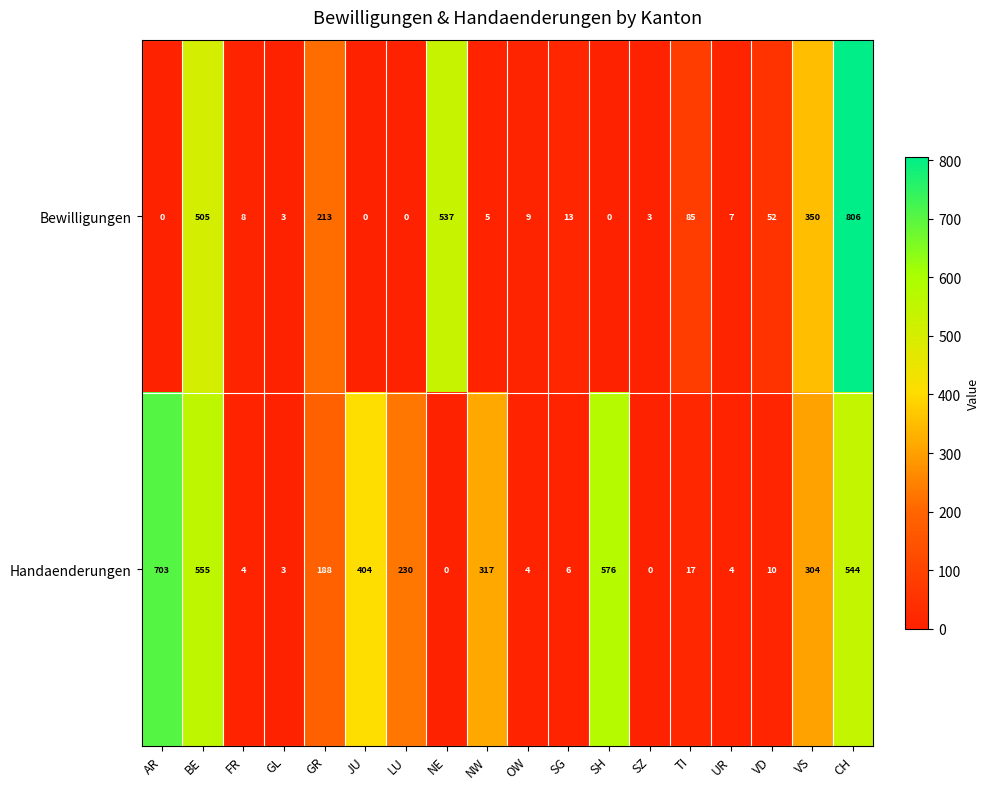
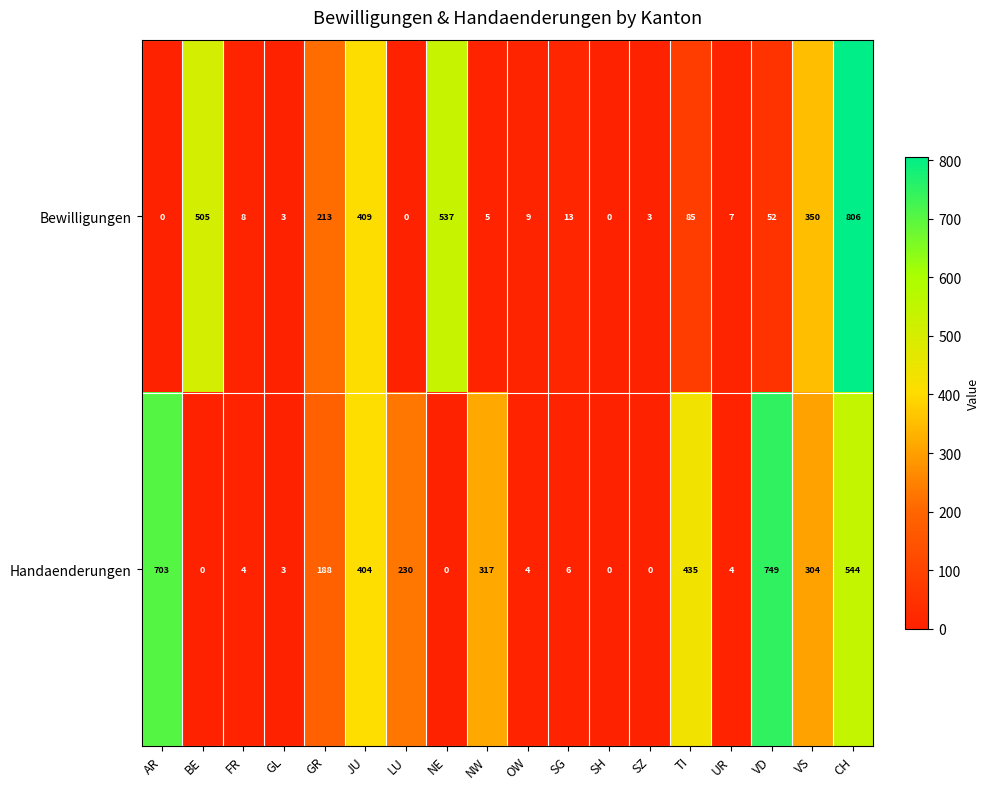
Bewilligungen, JU: 0 -> 409
Handaenderungen, BE: 555 -> 0
Handaenderungen, SH: 576 -> 0
Handaenderungen, TI: 17 -> 435
Handaenderungen, VD: 10 -> 749
